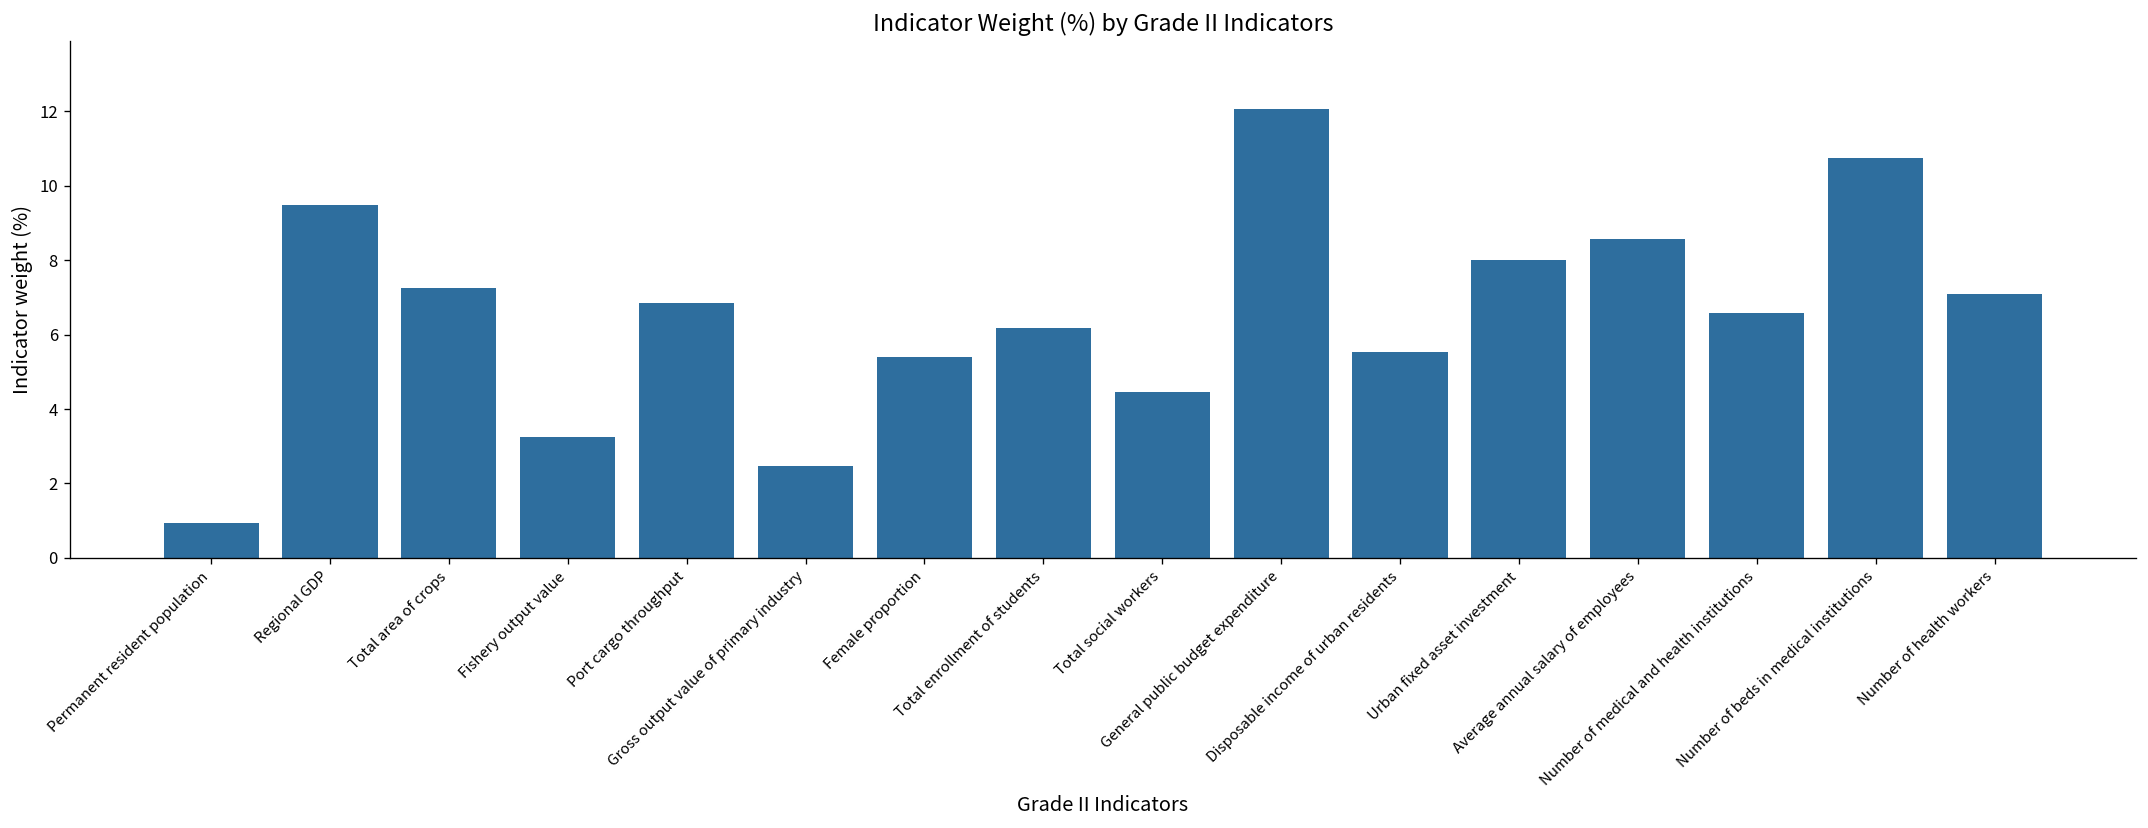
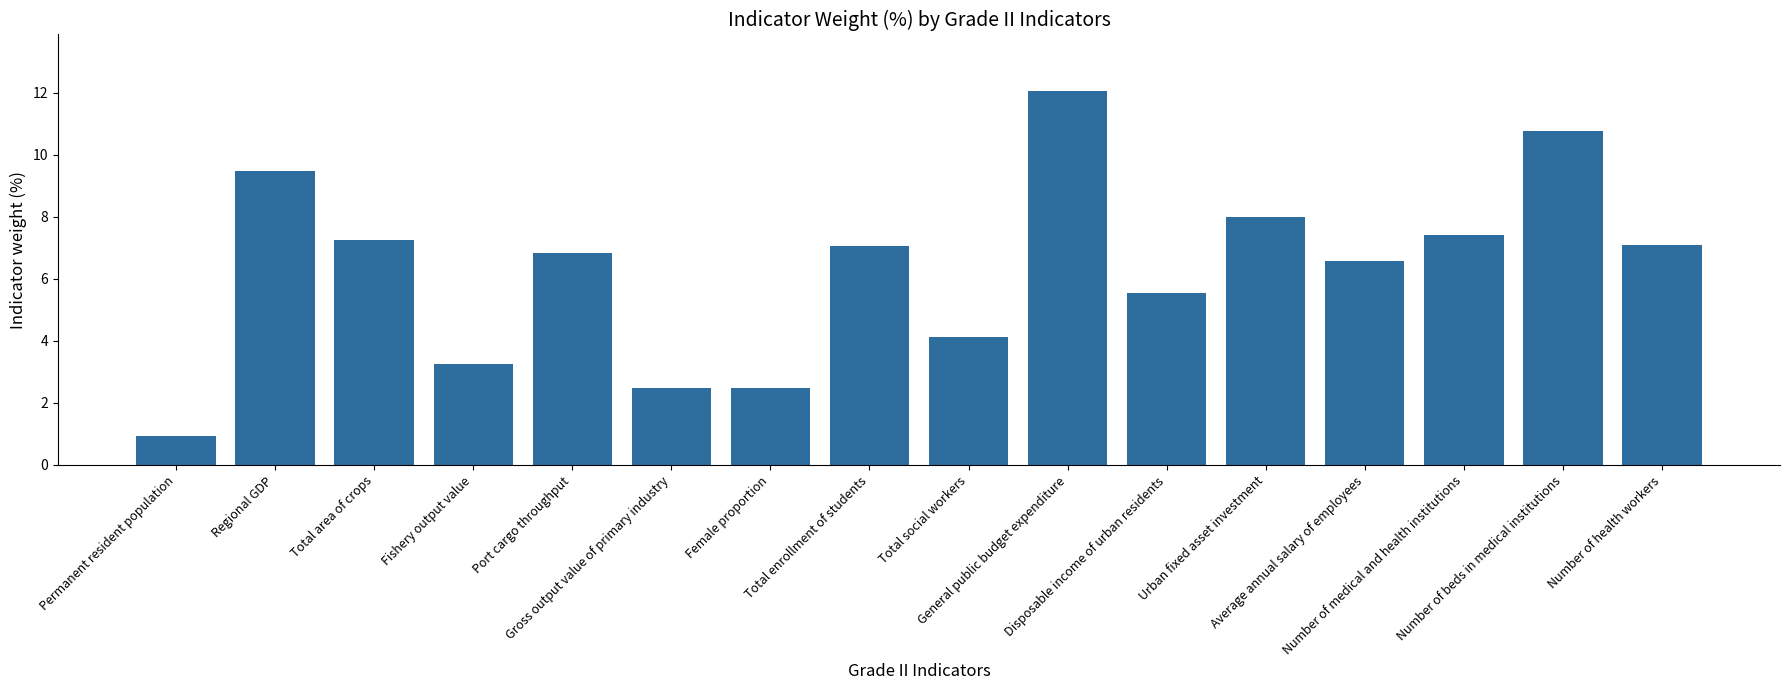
Female proportion: 5.4 -> 2.5
Total enrollment of students: 6.2 -> 7.1
Total social workers: 4.5 -> 4.1
Average annual salary of employees: 8.6 -> 6.6
Number of medical and health institutions: 6.6 -> 7.4
